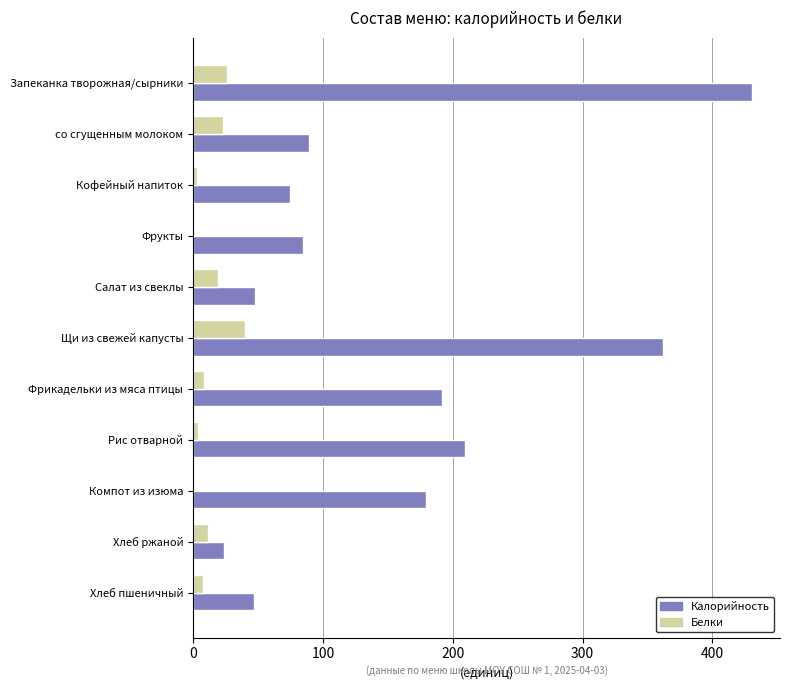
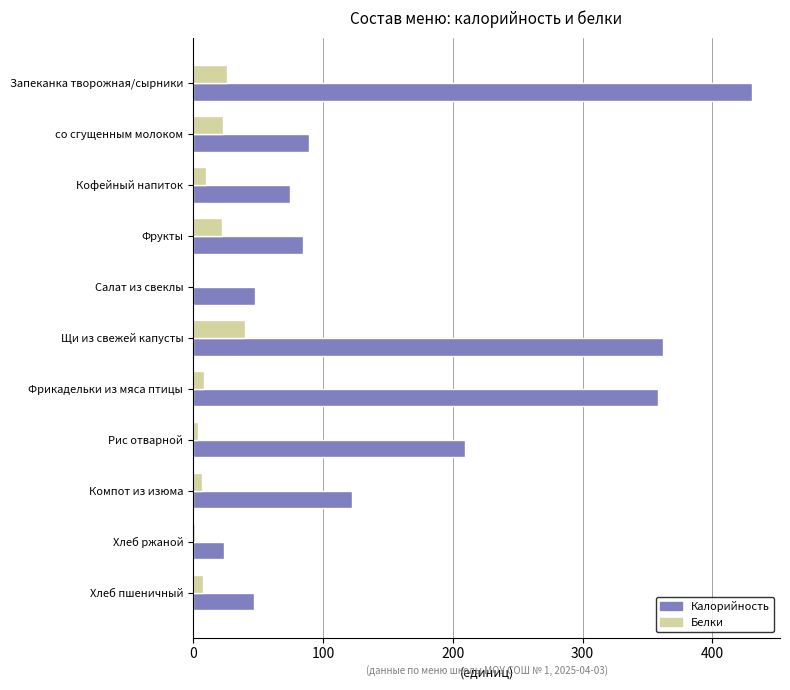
Белки, Кофейный напиток: 3 -> 10
Белки, Фрукты: 0 -> 22
Белки, Салат из свеклы: 19 -> 1
Калорийность, Фрикадельки из мяса птицы: 192 -> 358
Белки, Компот из изюма: 0 -> 7
Калорийность, Компот из изюма: 180 -> 122
Белки, Хлеб ржаной: 12 -> 1
